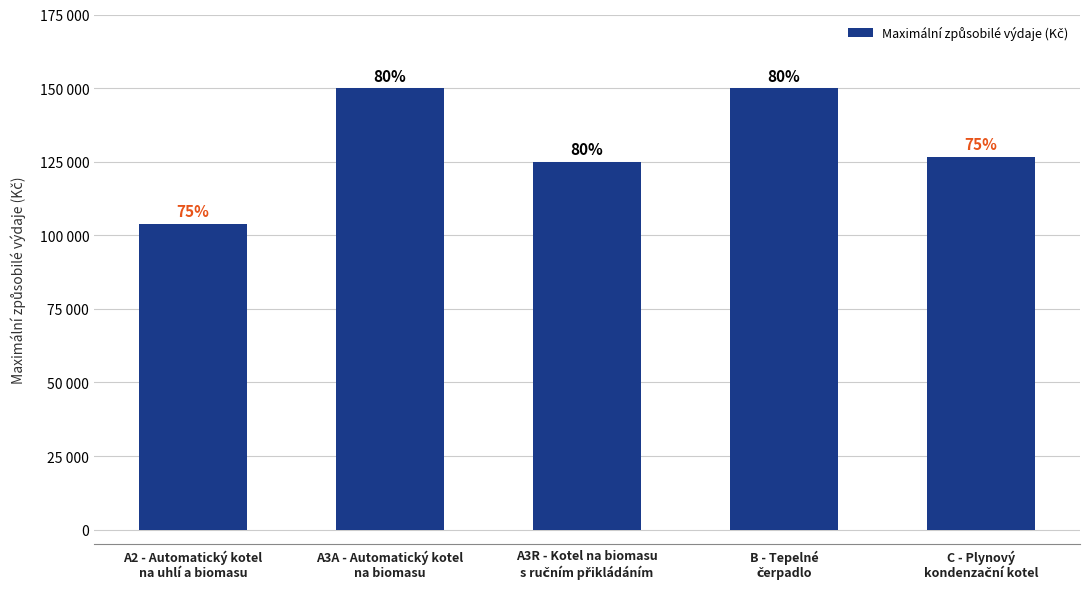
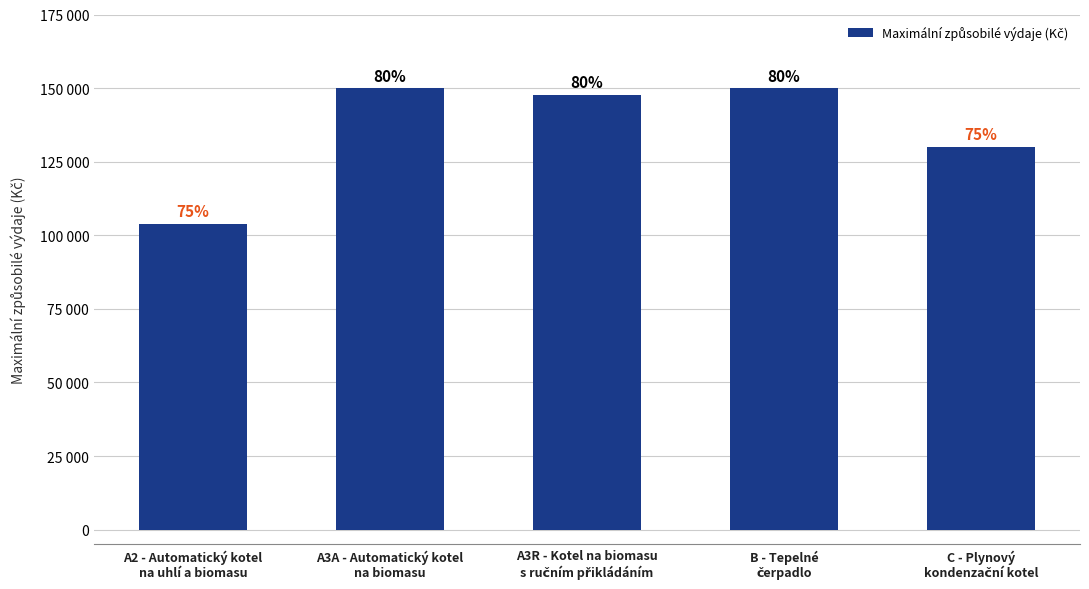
A3R - Kotel na biomasu s ručním přikládáním: 125000 -> 148000
C - Plynový kondenzační kotel: 127000 -> 130000
